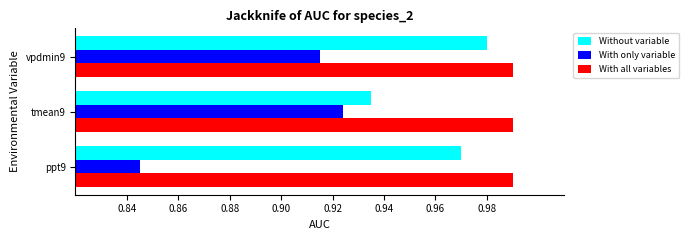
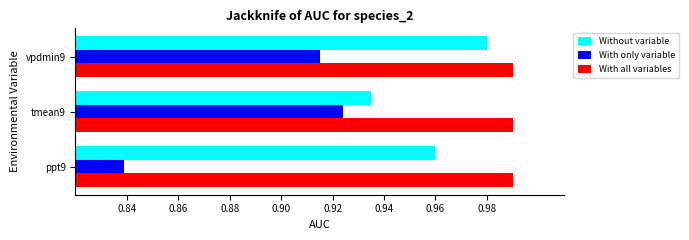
Without variable, ppt9: 0.97 -> 0.96
With only variable, ppt9: 0.845 -> 0.839
